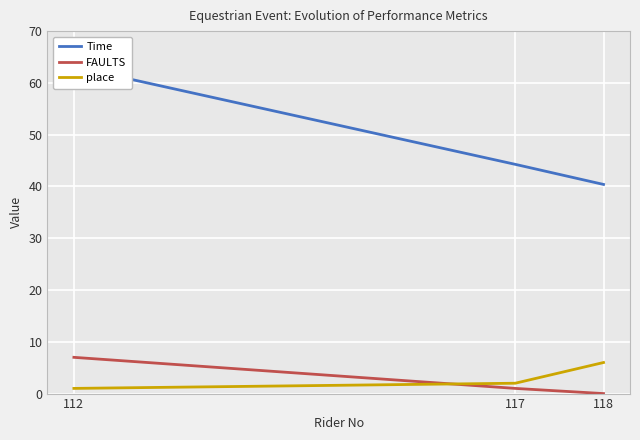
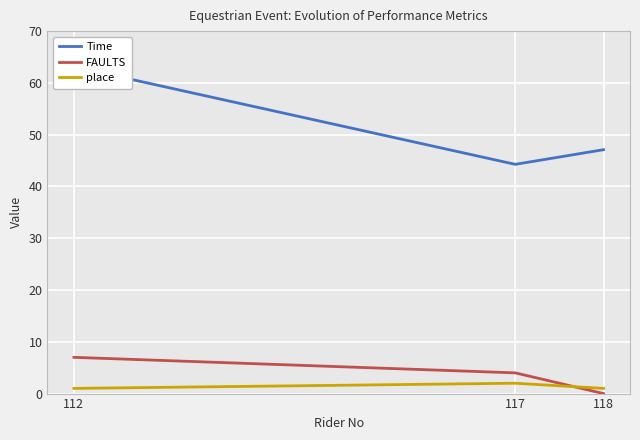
FAULTS, 117: 1 -> 4
Time, 118: 40 -> 47
place, 118: 6 -> 1
